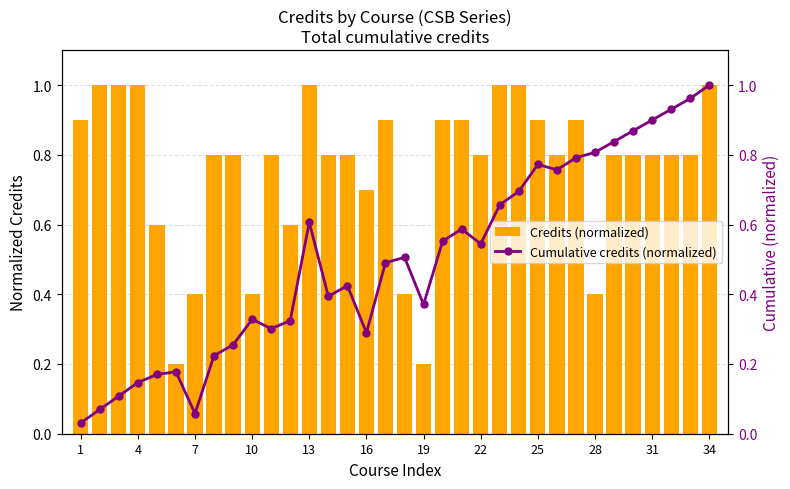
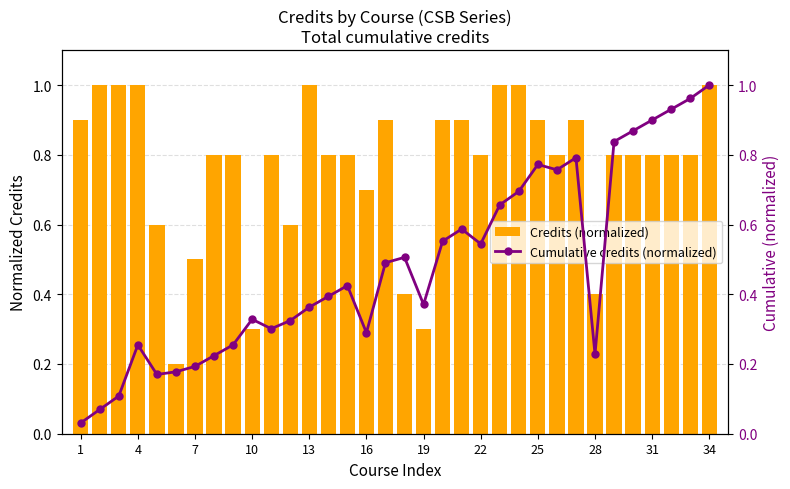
Credits (normalized), 7: 0.40 -> 0.50
Credits (normalized), 10: 0.40 -> 0.30
Credits (normalized), 19: 0.20 -> 0.30
Cumulative credits (normalized), 4: 0.15 -> 0.25
Cumulative credits (normalized), 7: 0.06 -> 0.19
Cumulative credits (normalized), 13: 0.61 -> 0.36
Cumulative credits (normalized), 28: 0.81 -> 0.23
